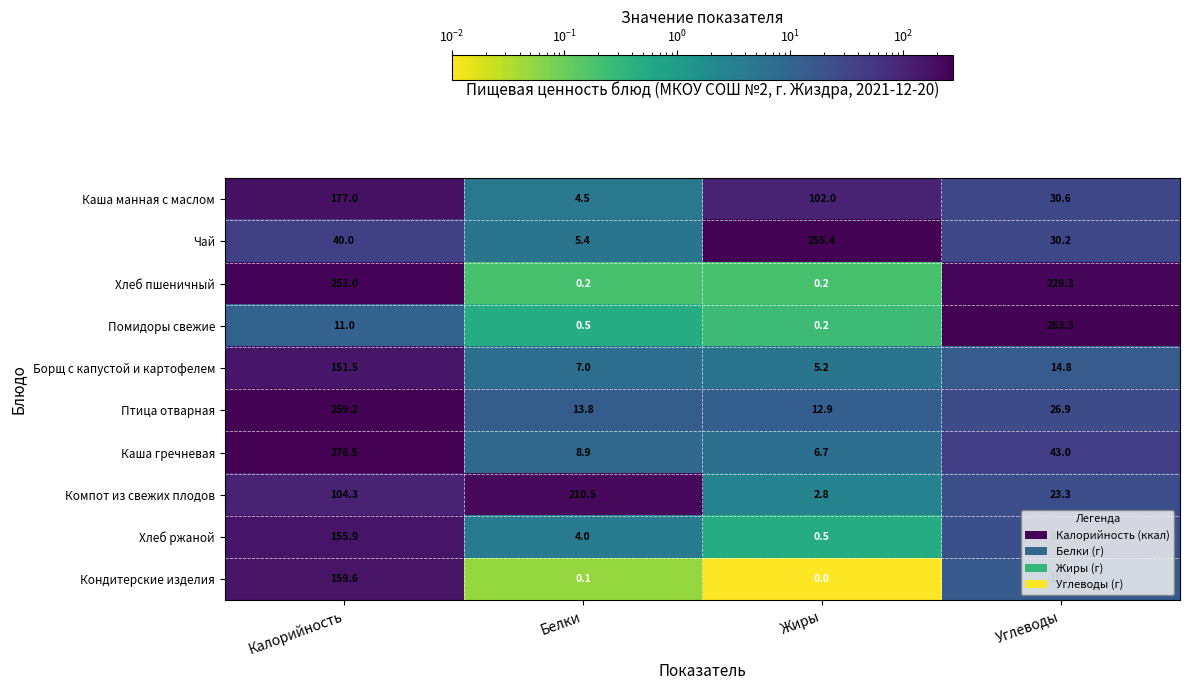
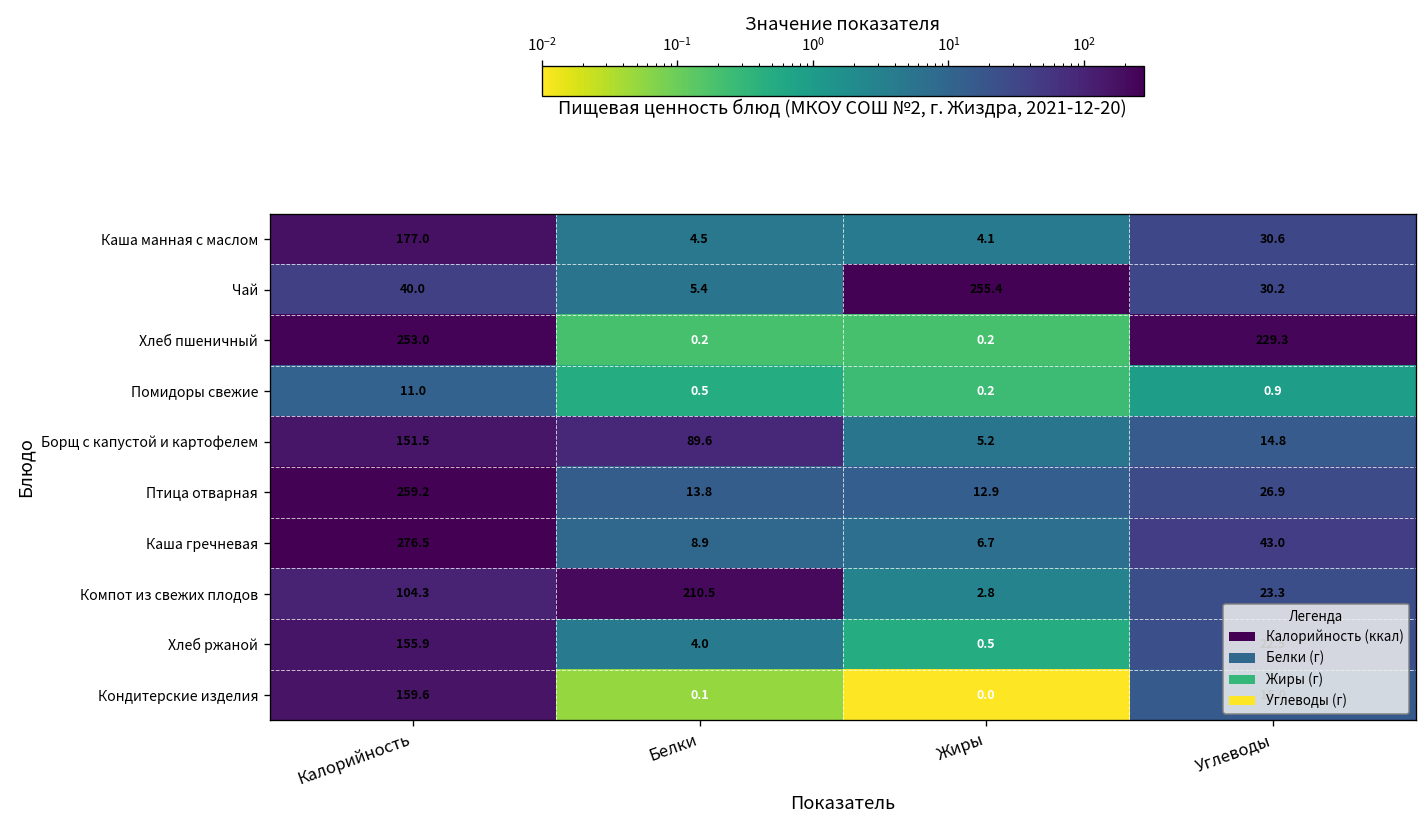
Каша манная с маслом, Жиры: 102.0 -> 4.1
Помидоры свежие, Углеводы: 263.3 -> 0.9
Борщ с капустой и картофелем, Белки: 7.0 -> 89.6
